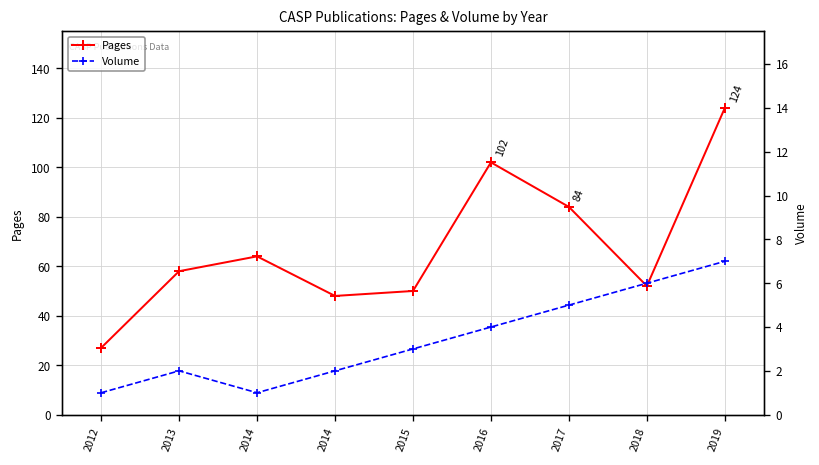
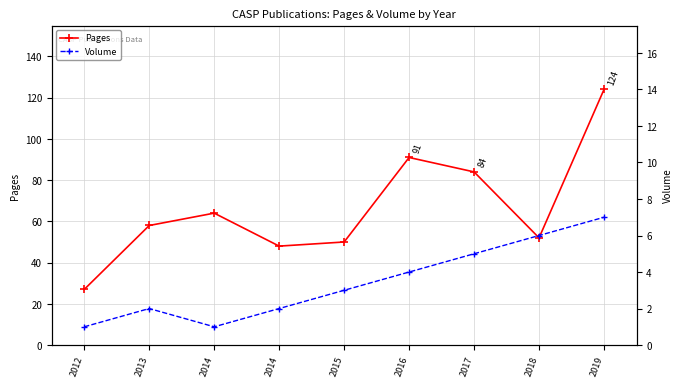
Pages, 2016: 102 -> 91
